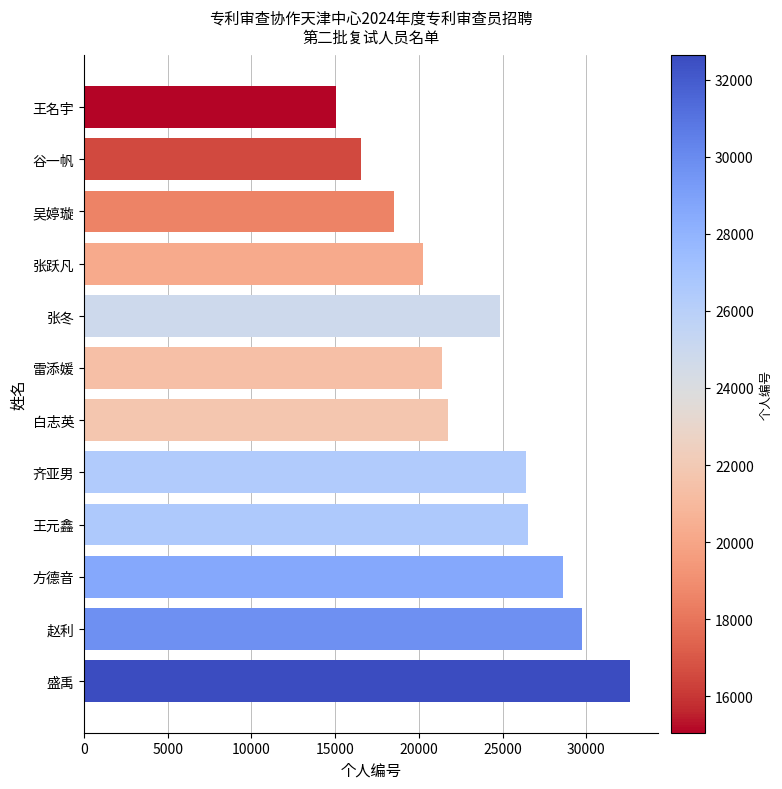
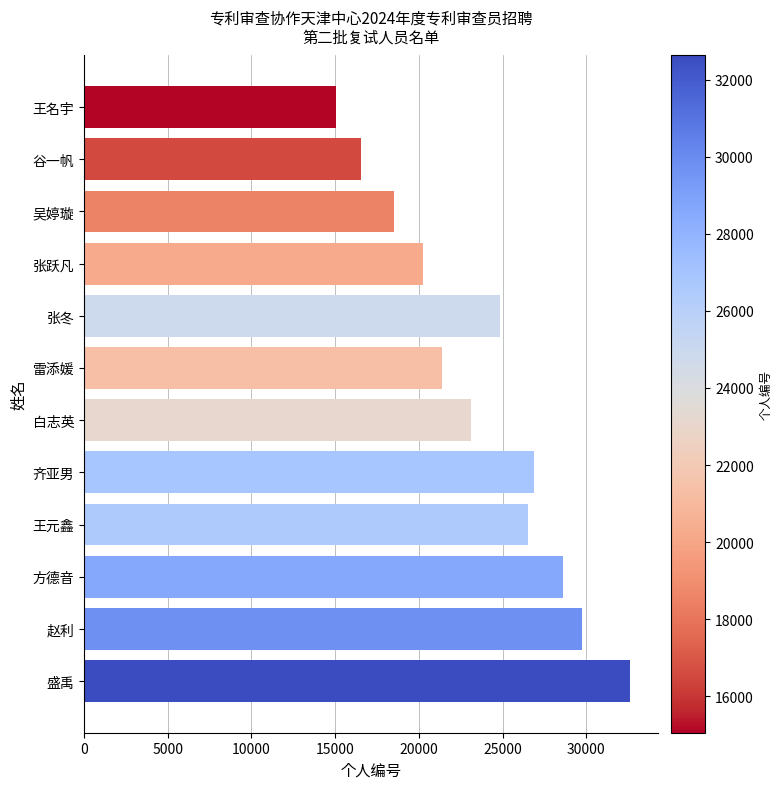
白志英: 21700 -> 23100
齐亚男: 26400 -> 26900
